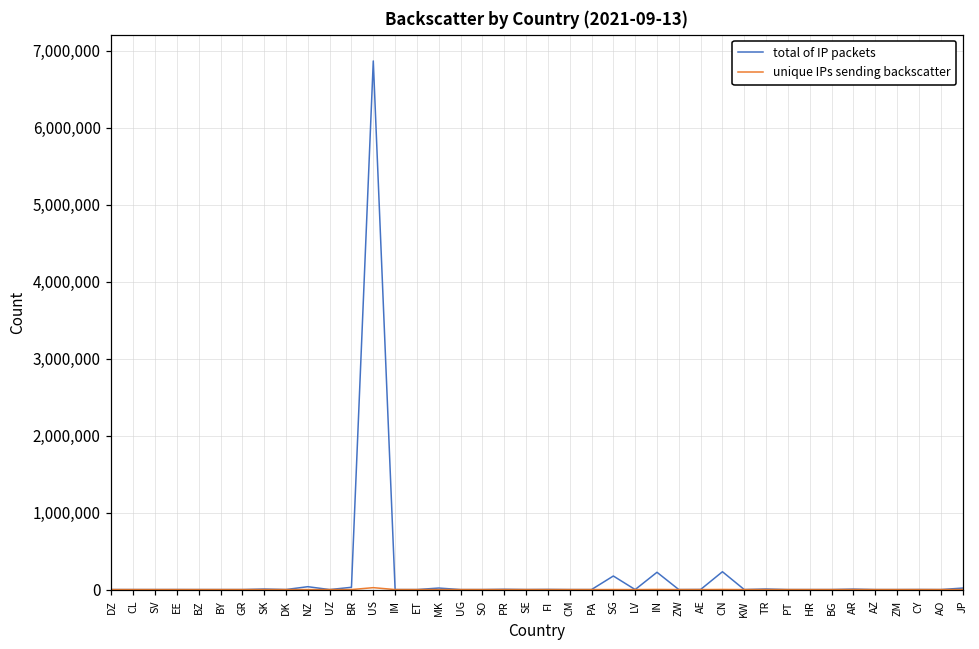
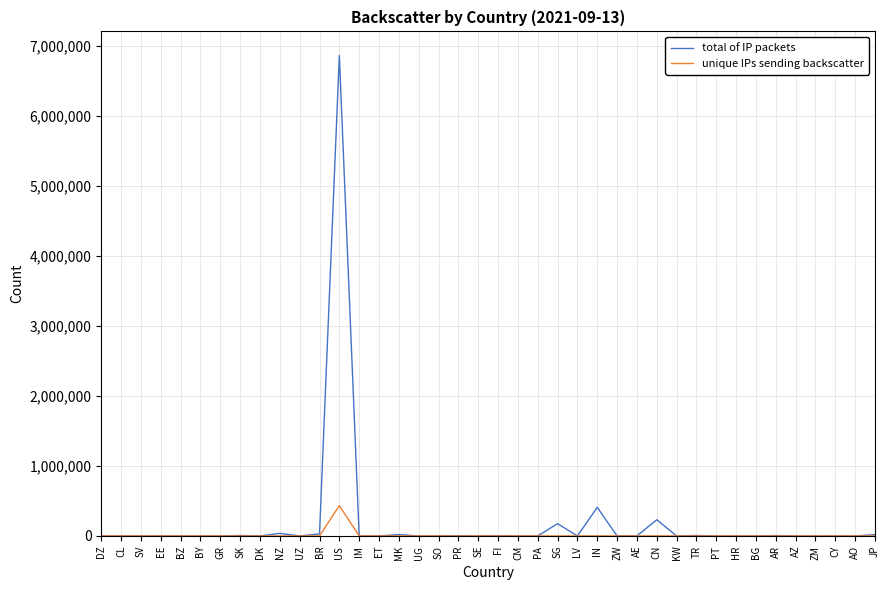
unique IPs sending backscatter, US: 0 -> 400,000
total of IP packets, IN: 200,000 -> 400,000
